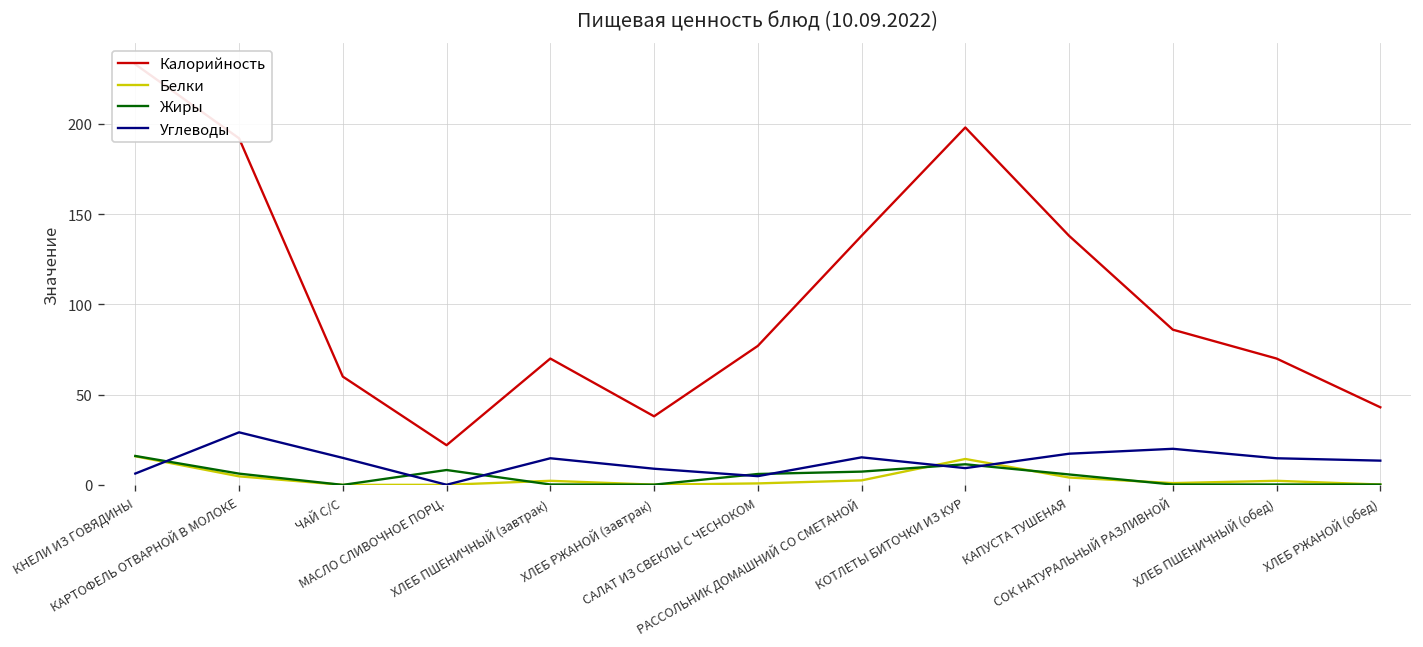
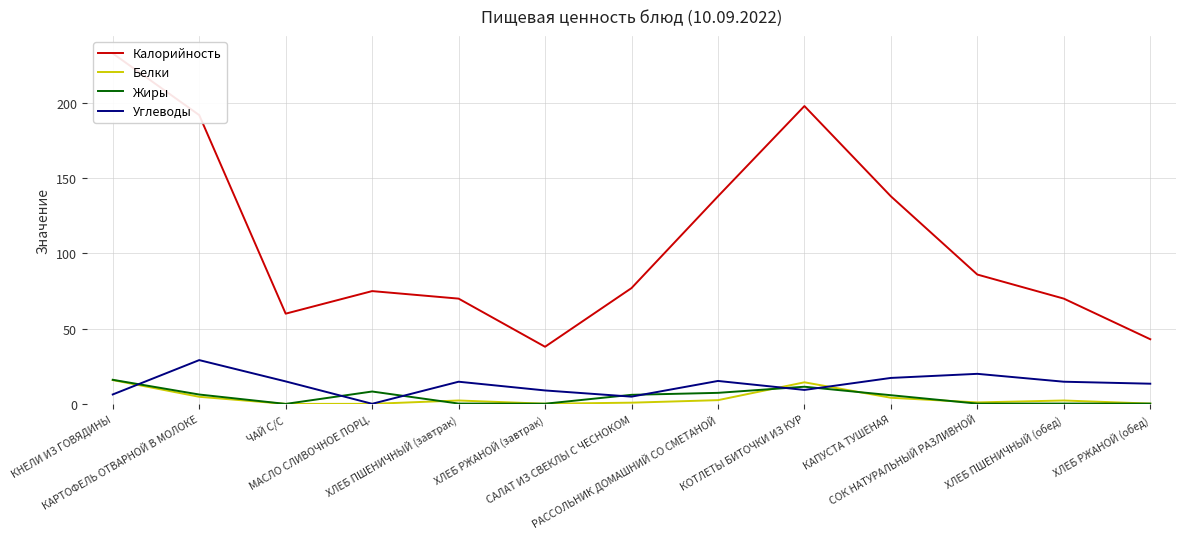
Калорийность, МАСЛО СЛИВОЧНОЕ ПОРЦ.: 22 -> 75
